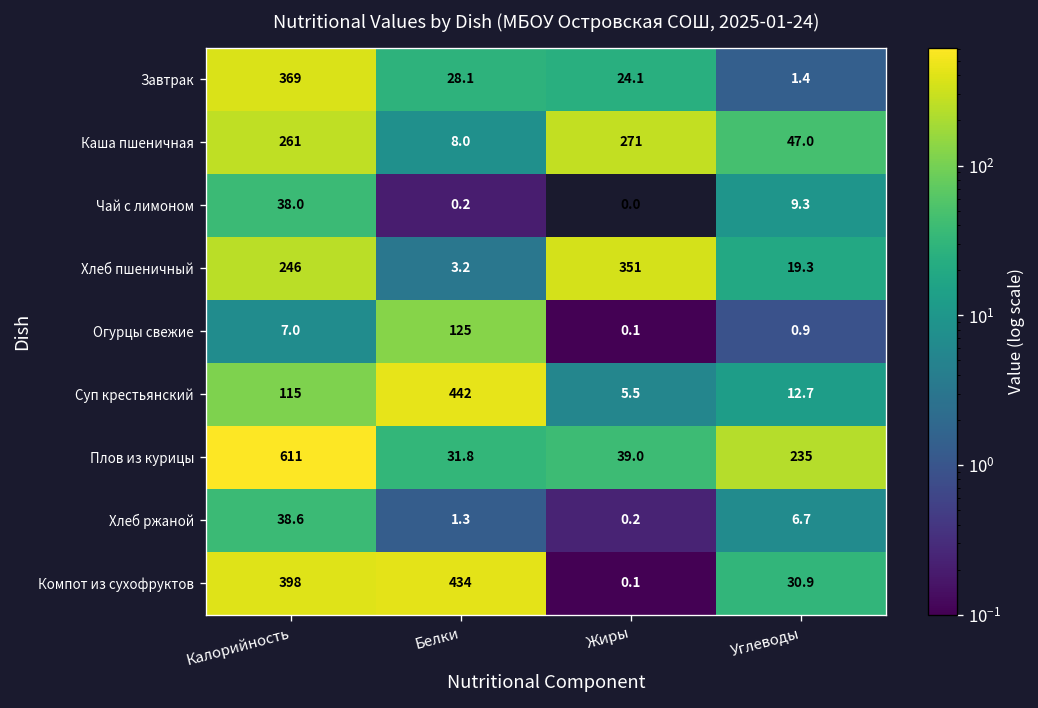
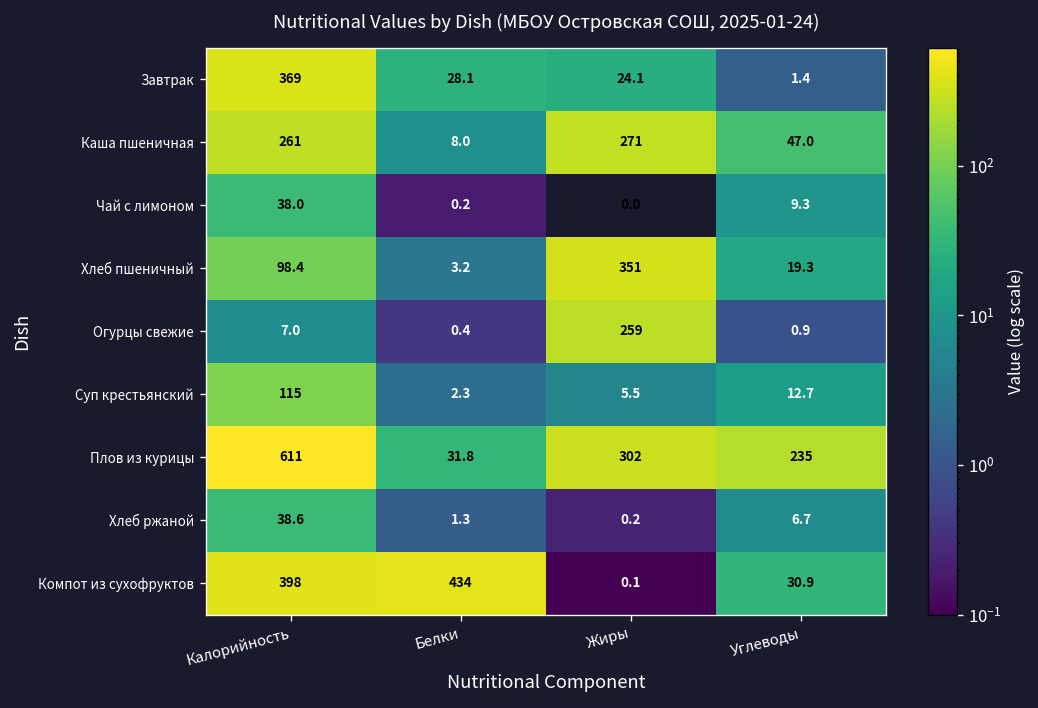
Хлеб пшеничный, Калорийность: 246 -> 98.4
Огурцы свежие, Белки: 125 -> 0.4
Огурцы свежие, Жиры: 0.1 -> 259
Суп крестьянский, Белки: 442 -> 2.3
Плов из курицы, Жиры: 39.0 -> 302
